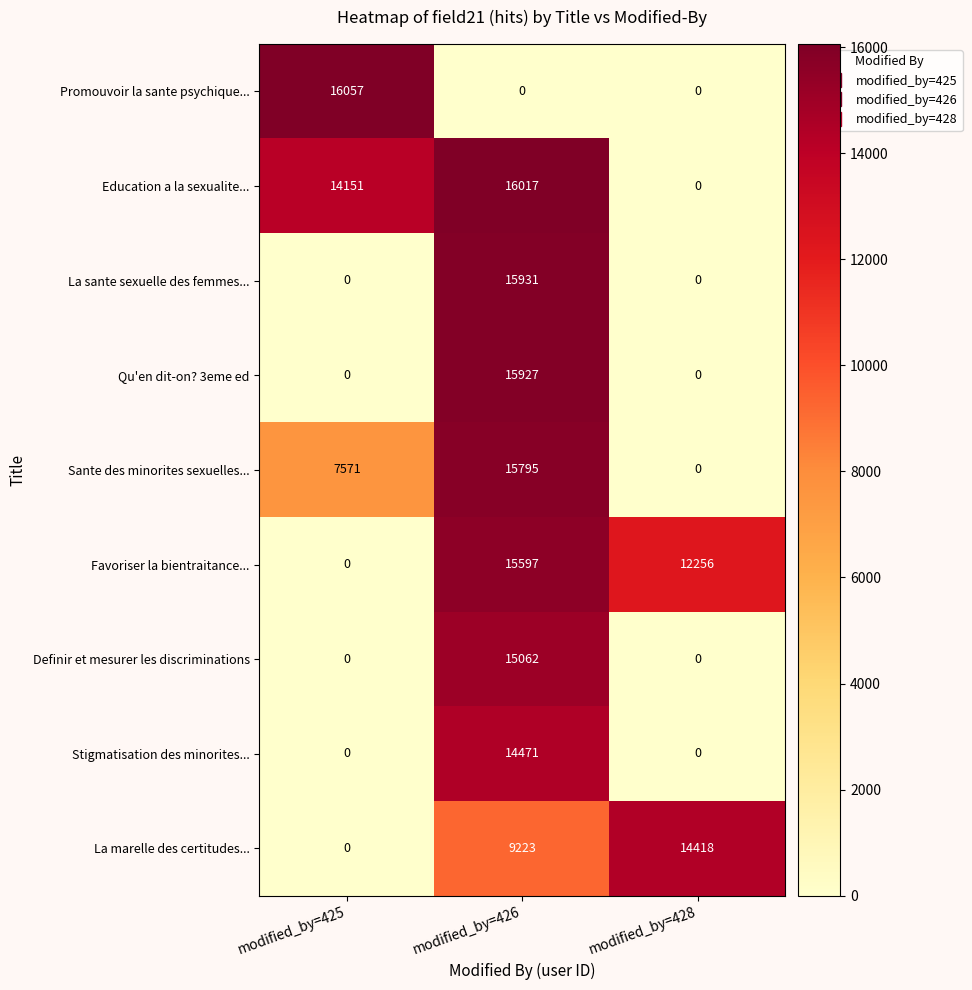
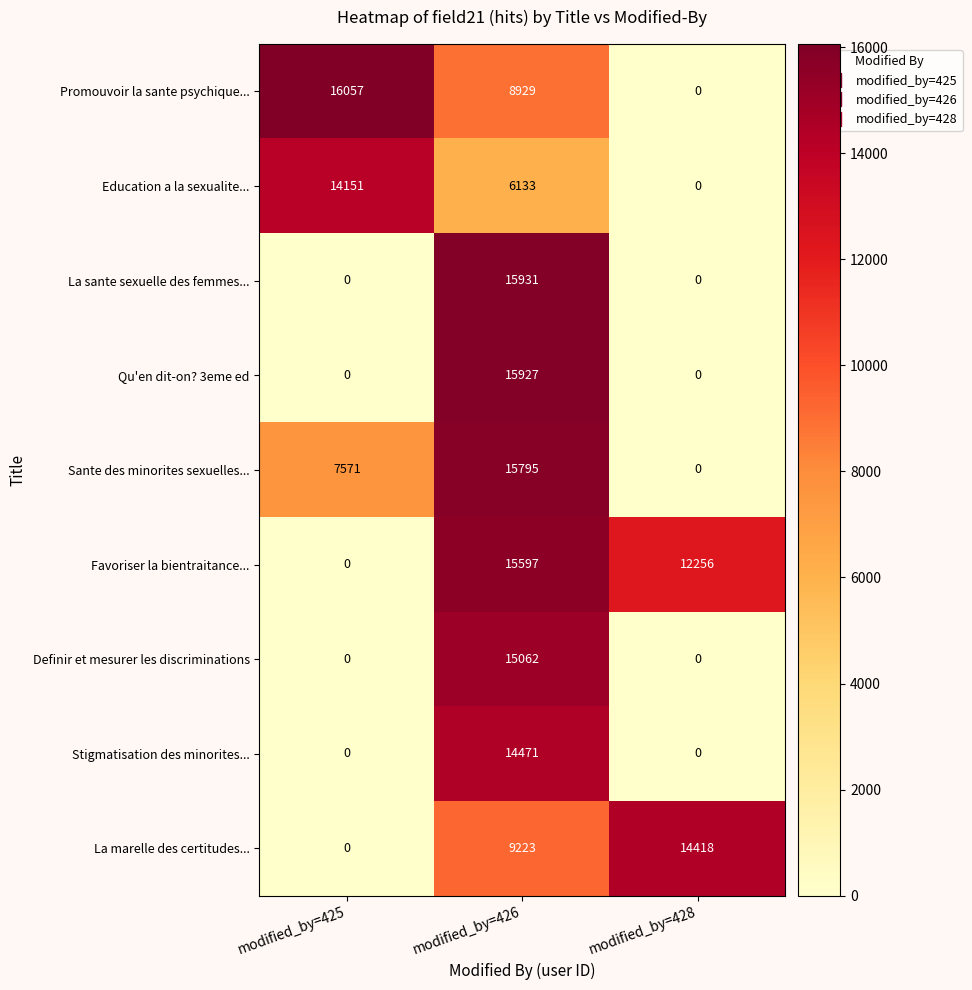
Promouvoir la sante psychique..., modified_by=426: 0 -> 8929
Education a la sexualite..., modified_by=426: 16017 -> 6133
